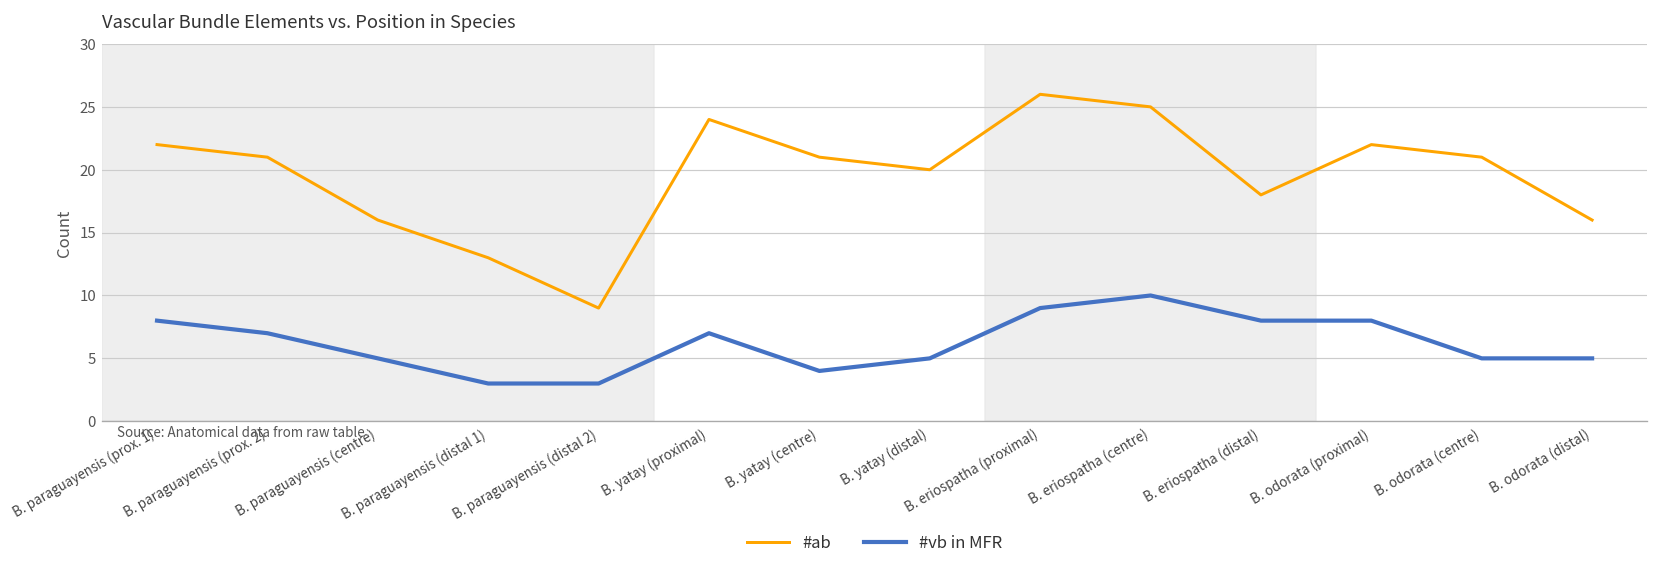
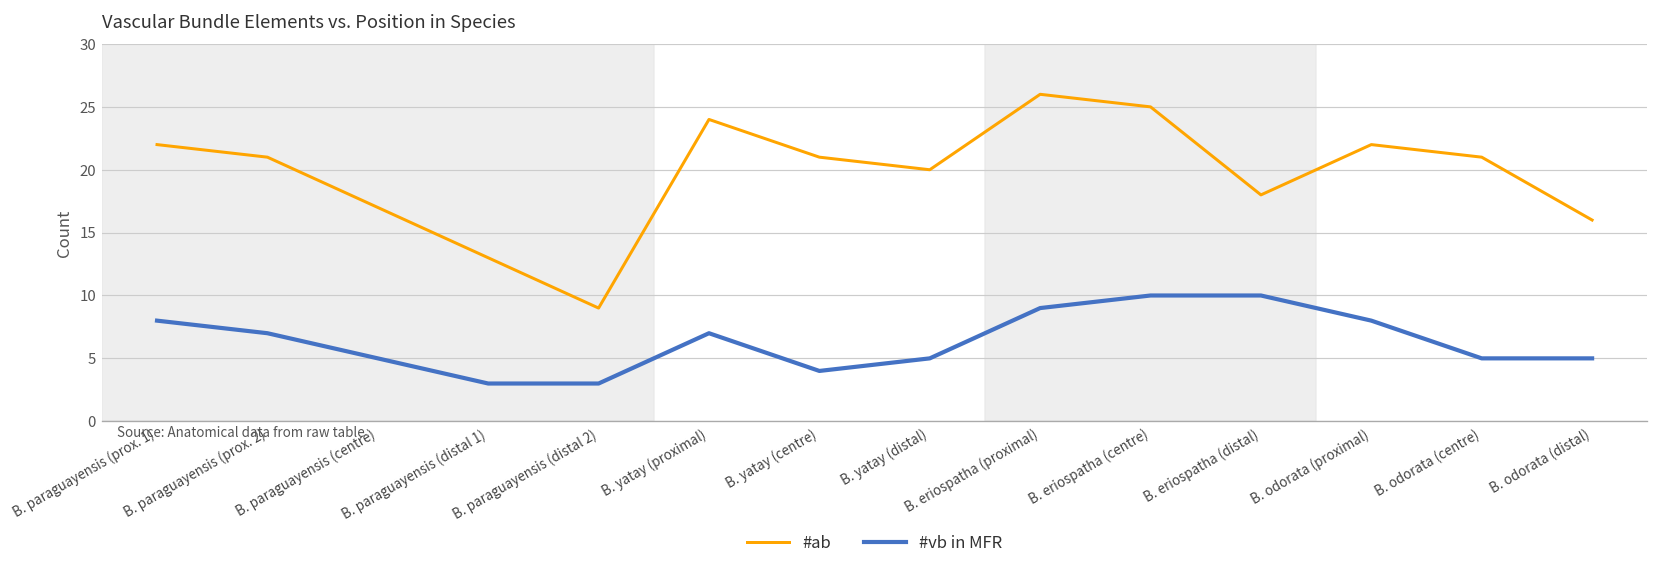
#ab, B. paraguayensis (centre): 16 -> 17
#vb in MFR, B. eriospatha (distal): 8 -> 10
